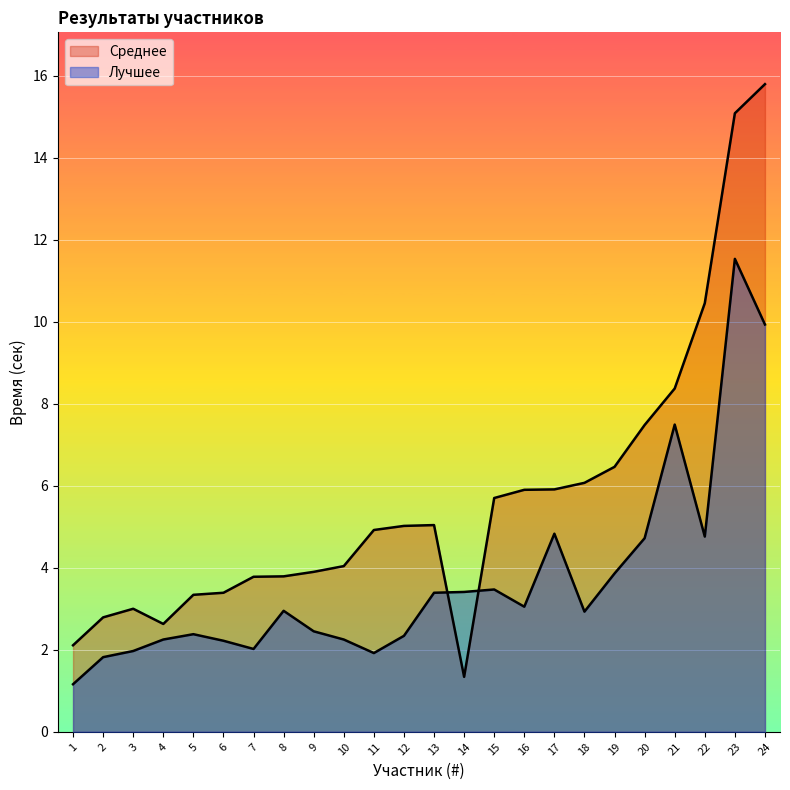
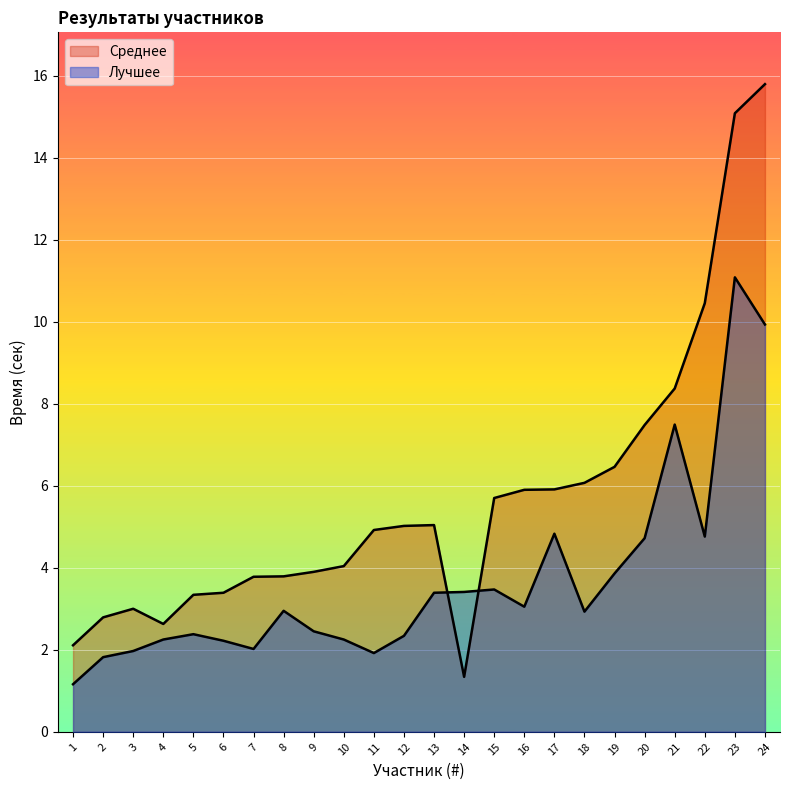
Лучшее, 23: 11.5 -> 11.1
